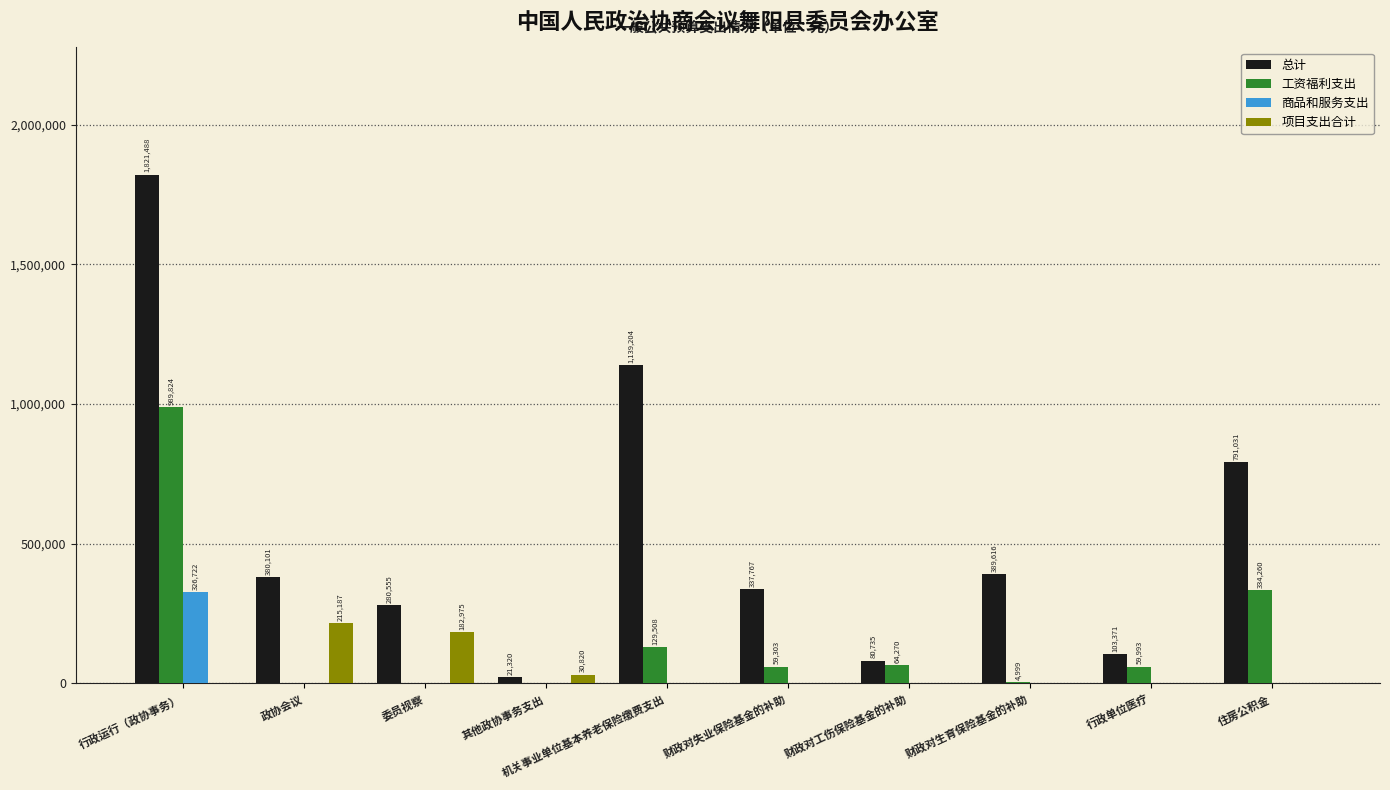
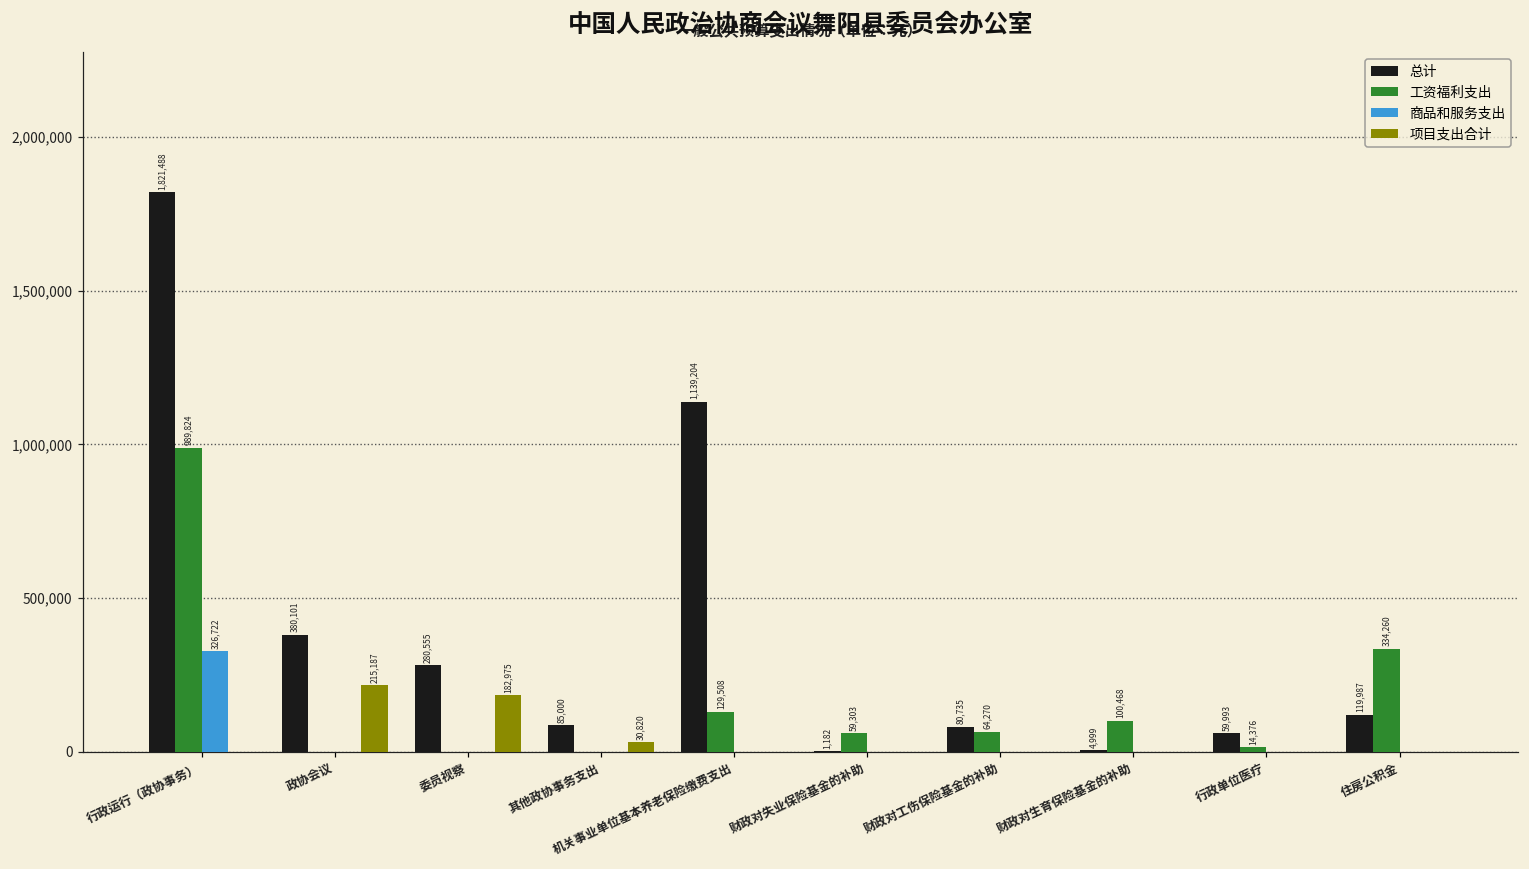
总计, 其他政协事务支出: 21,320 -> 85,000
总计, 财政对失业保险基金的补助: 337,767 -> 1,182
总计, 财政对生育保险基金的补助: 389,616 -> 4,999
工资福利支出, 财政对生育保险基金的补助: 4,999 -> 100,468
总计, 行政单位医疗: 103,371 -> 59,993
工资福利支出, 行政单位医疗: 59,993 -> 14,376
总计, 住房公积金: 791,031 -> 119,987
